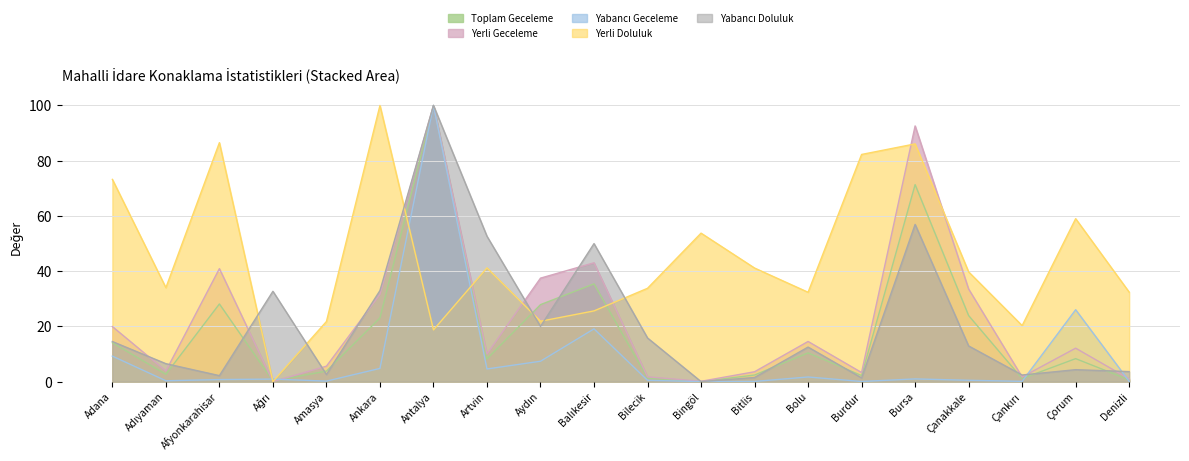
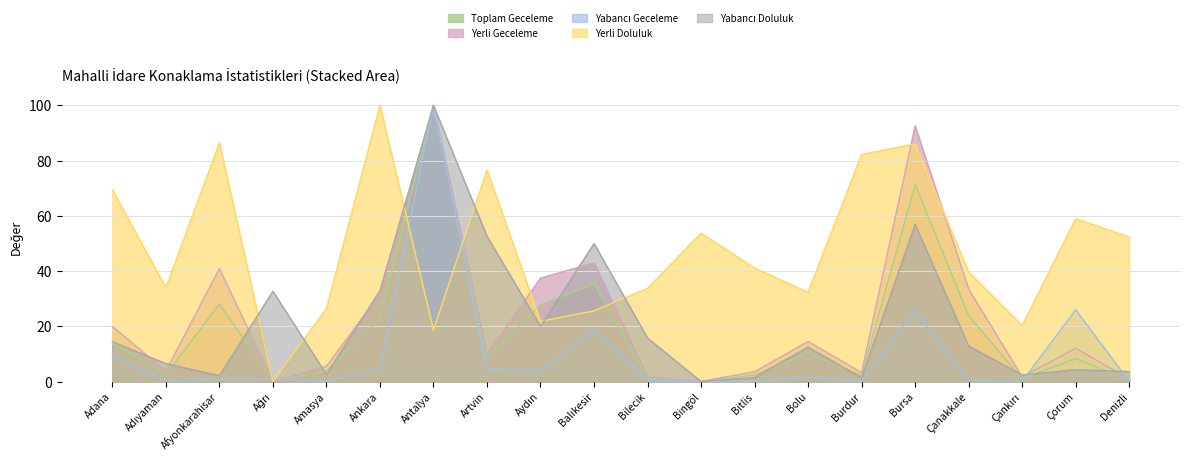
Yerli Doluluk, Adana: 73 -> 69
Yerli Doluluk, Amasya: 22 -> 26
Yerli Doluluk, Artvin: 41 -> 77
Yabancı Geceleme, Aydın: 7 -> 4
Yabancı Geceleme, Bursa: 1 -> 26
Yerli Doluluk, Denizli: 32 -> 52
